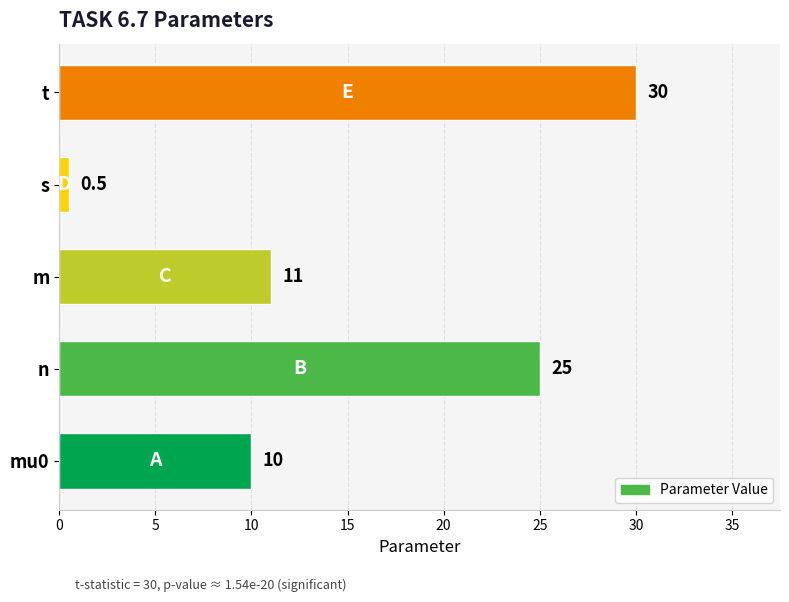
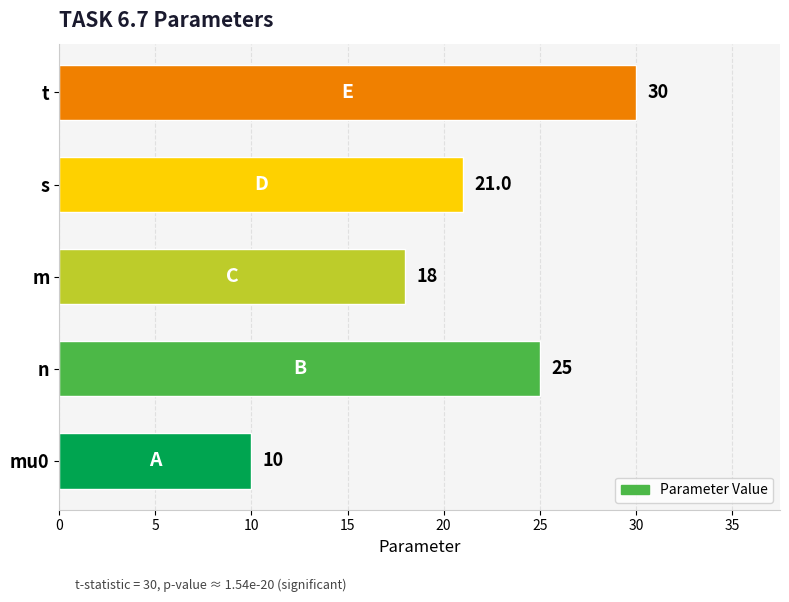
s: 0.5 -> 21.0
m: 11 -> 18
